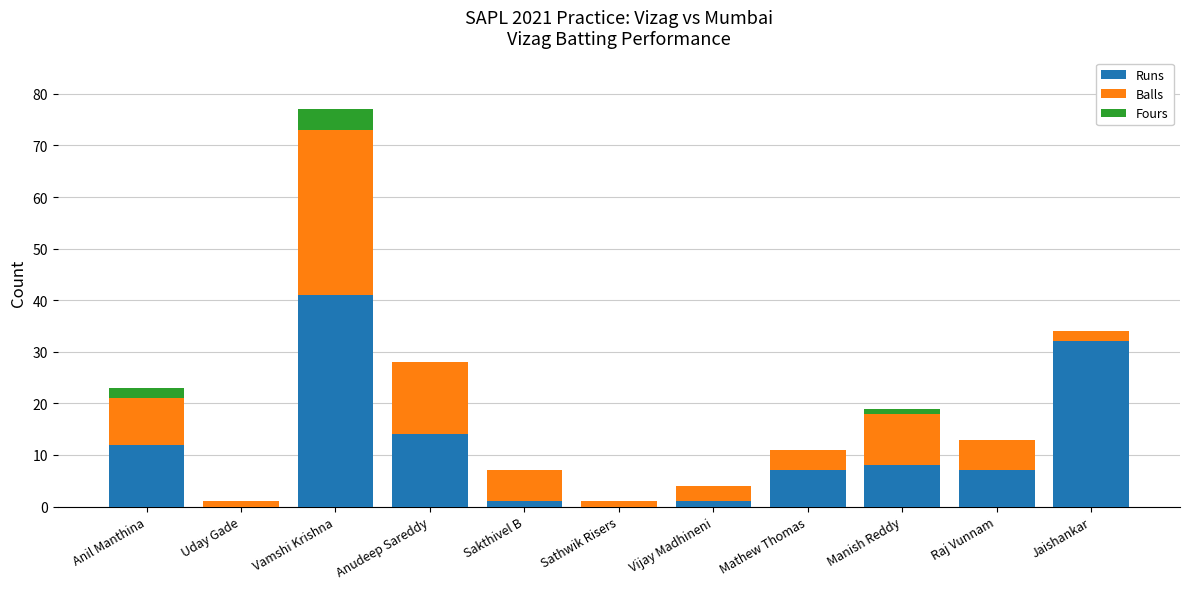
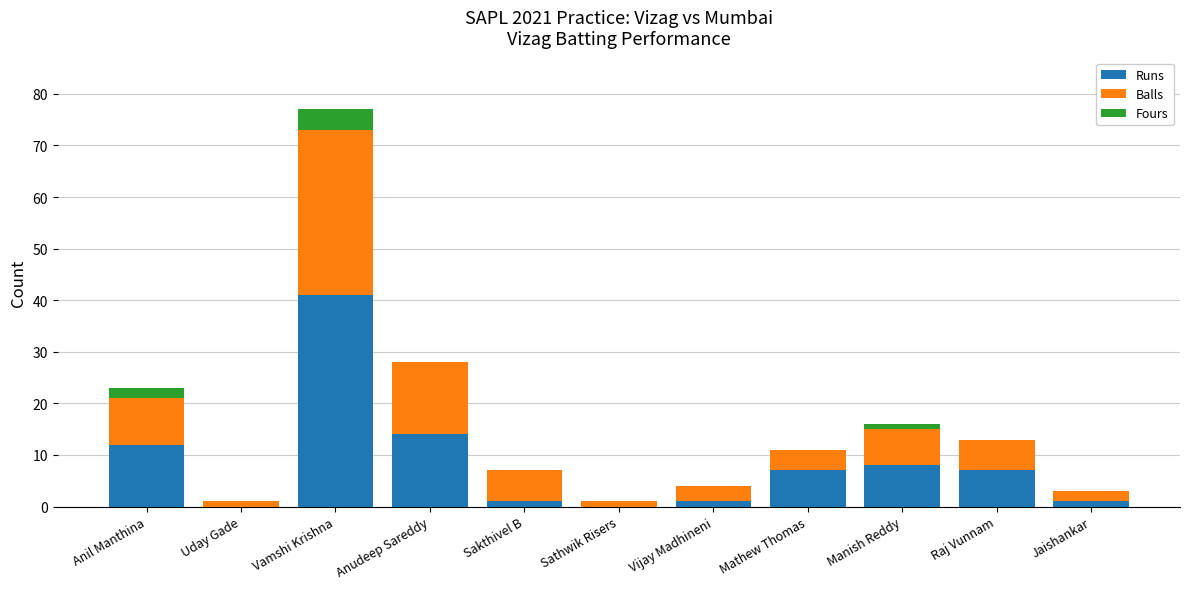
Balls, Manish Reddy: 10 -> 7
Runs, Jaishankar: 32 -> 1
